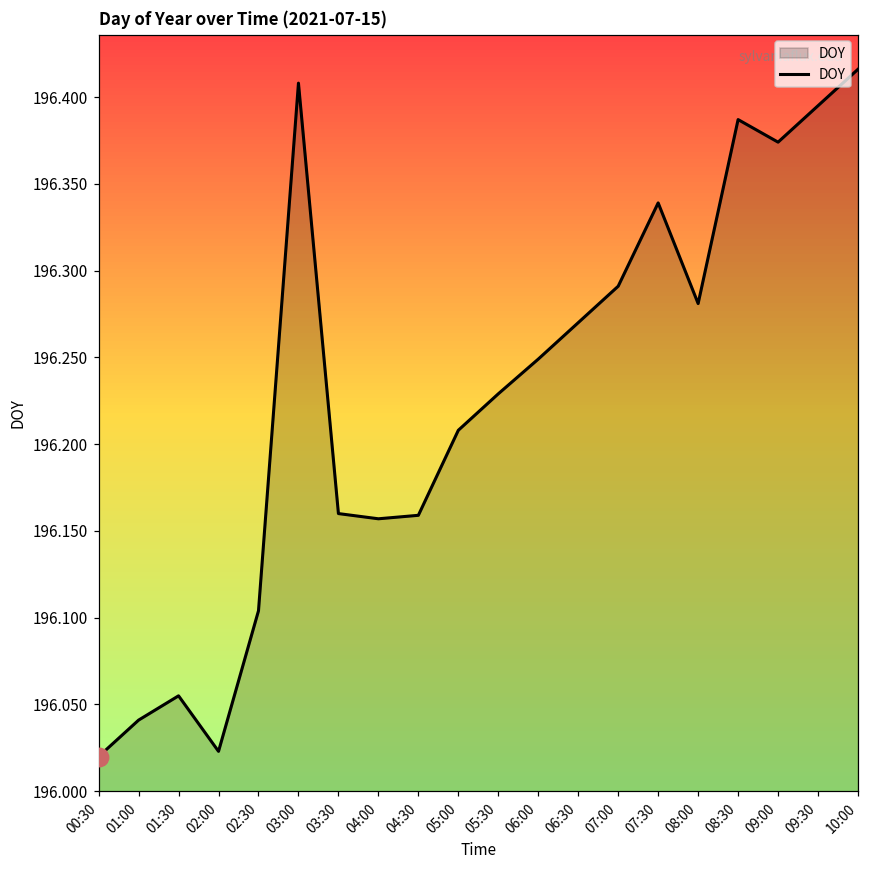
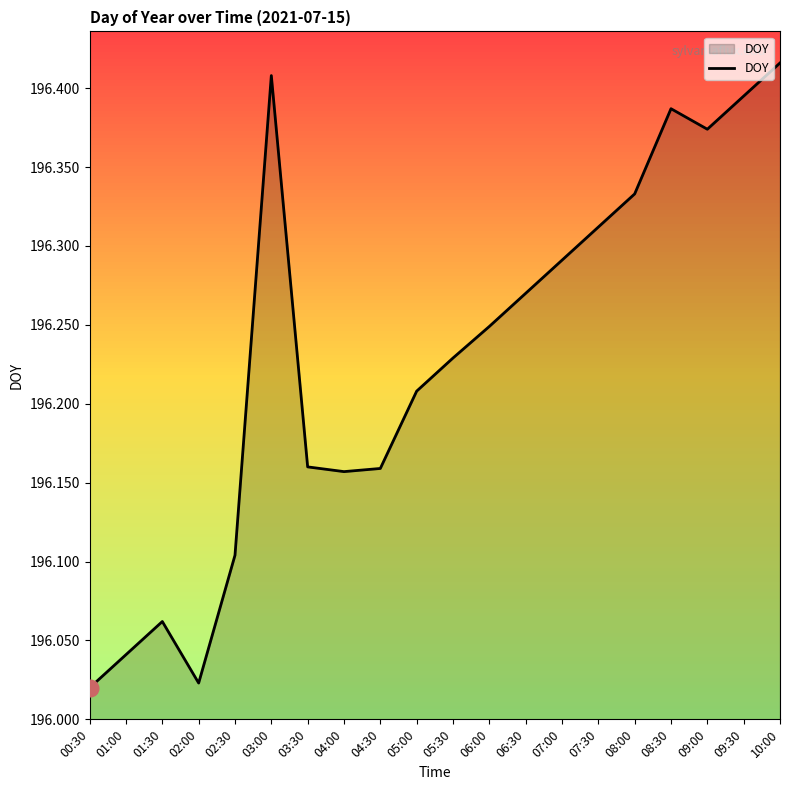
DOY, 01:30: 196.055 -> 196.062
DOY, 07:30: 196.339 -> 196.312
DOY, 08:00: 196.281 -> 196.333
